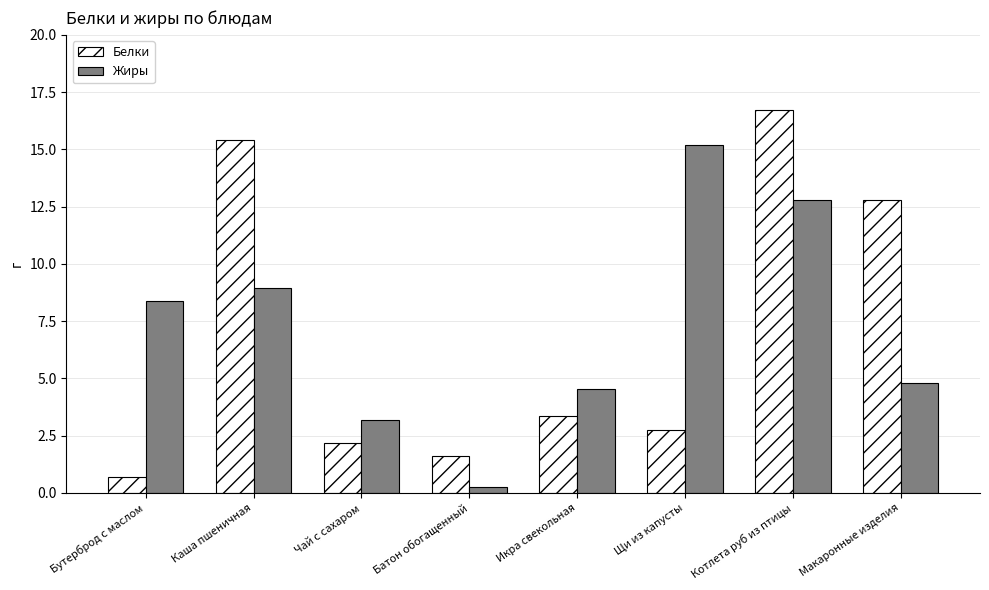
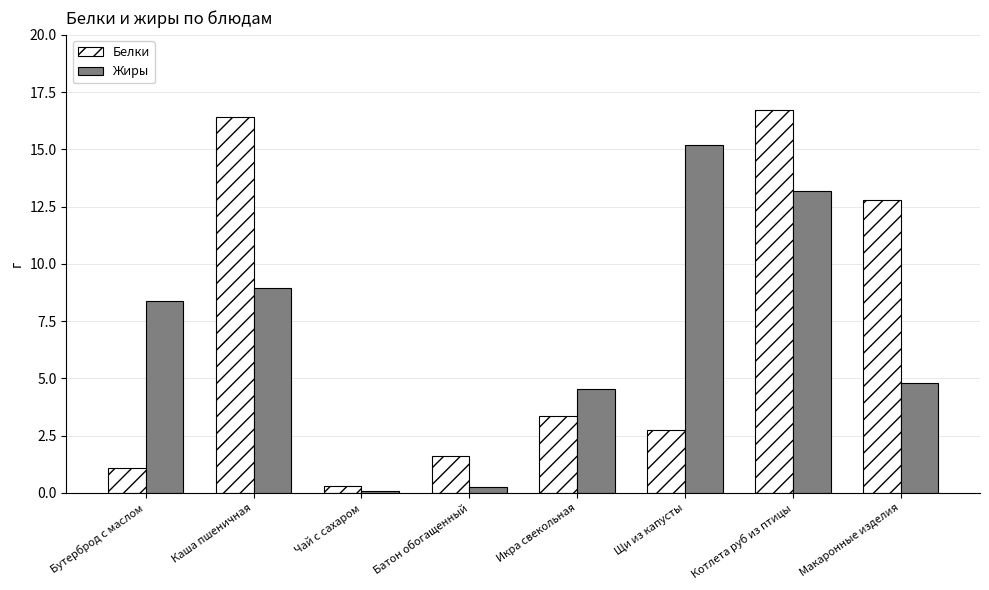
Белки, Бутерброд с маслом: 0.7 -> 1.1
Белки, Каша пшеничная: 15.4 -> 16.4
Белки, Чай с сахаром: 2.2 -> 0.3
Жиры, Чай с сахаром: 3.2 -> 0.1
Жиры, Котлета руб из птицы: 12.8 -> 13.2
